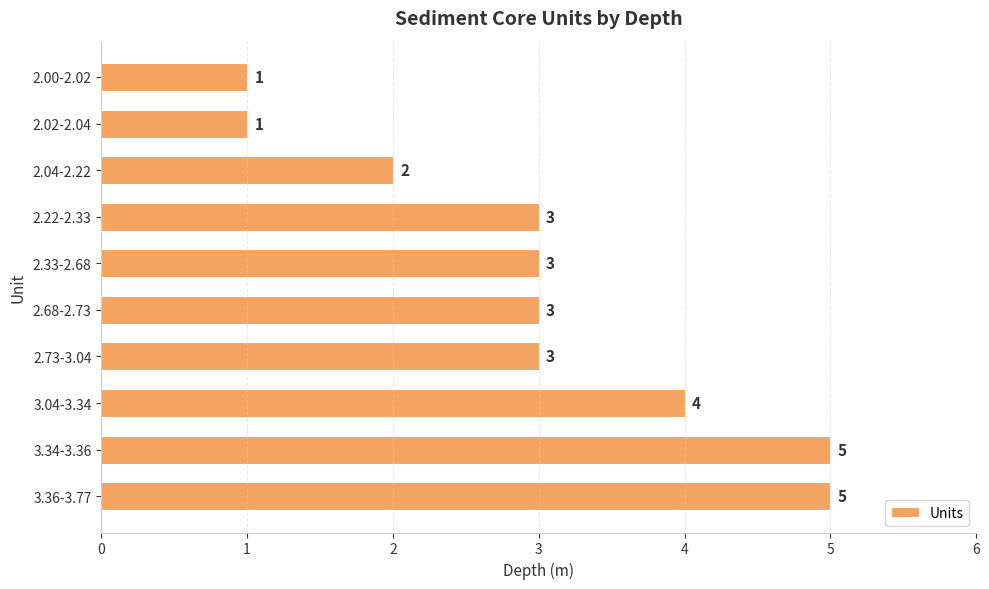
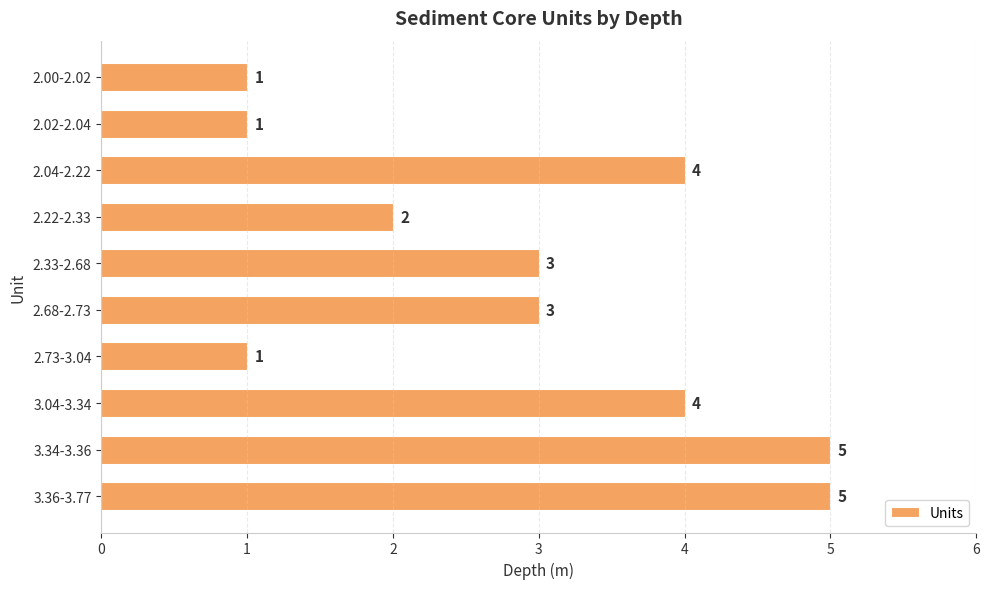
2.04-2.22: 2 -> 4
2.22-2.33: 3 -> 2
2.73-3.04: 3 -> 1
